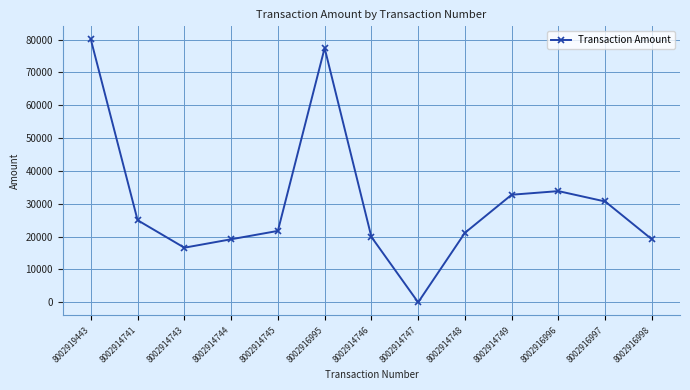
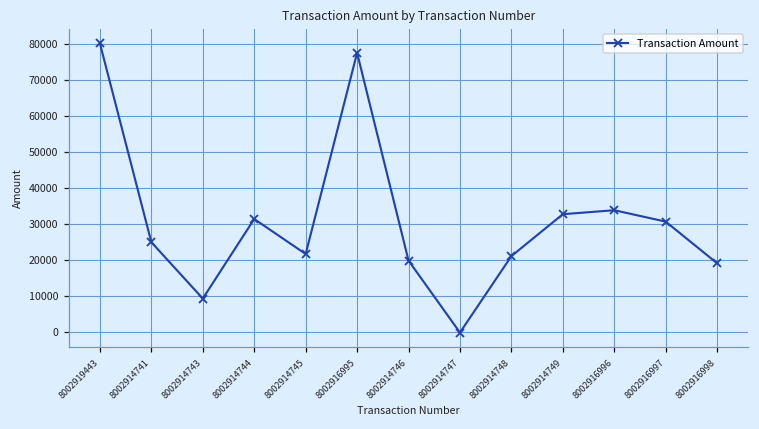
8002914743: 17000 -> 9000
8002914744: 19000 -> 31000
